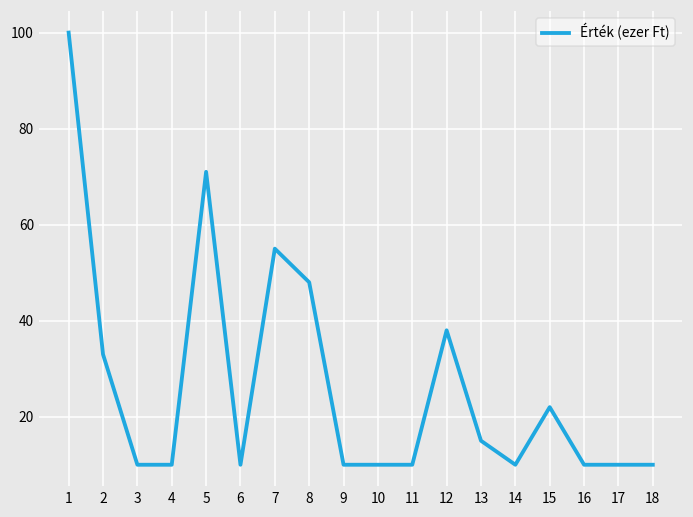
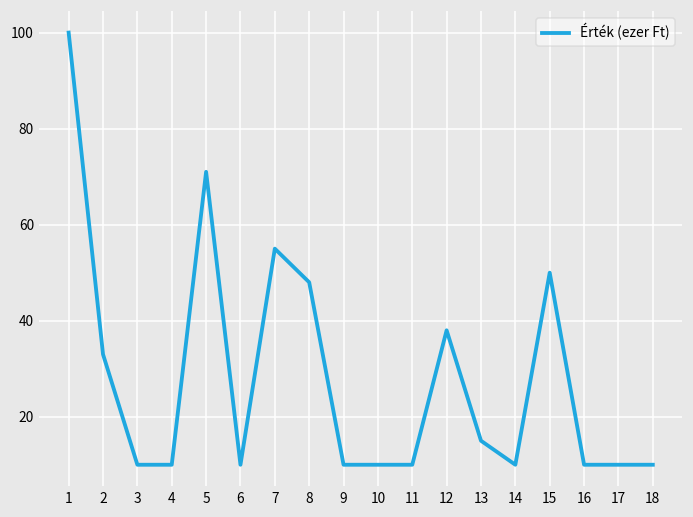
15: 22 -> 50
